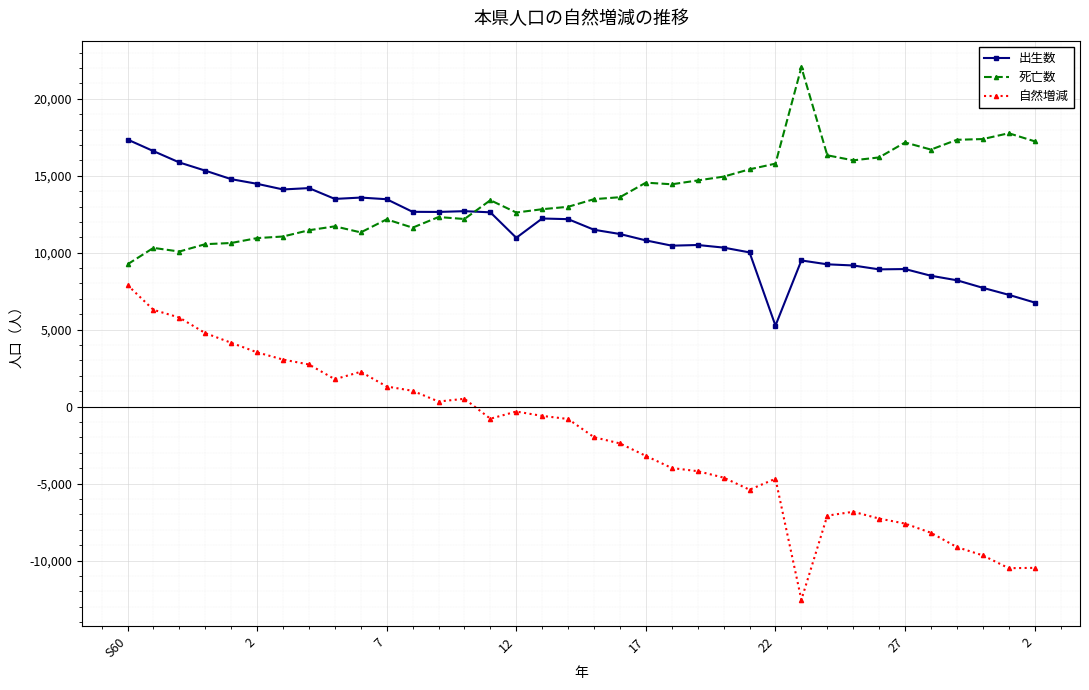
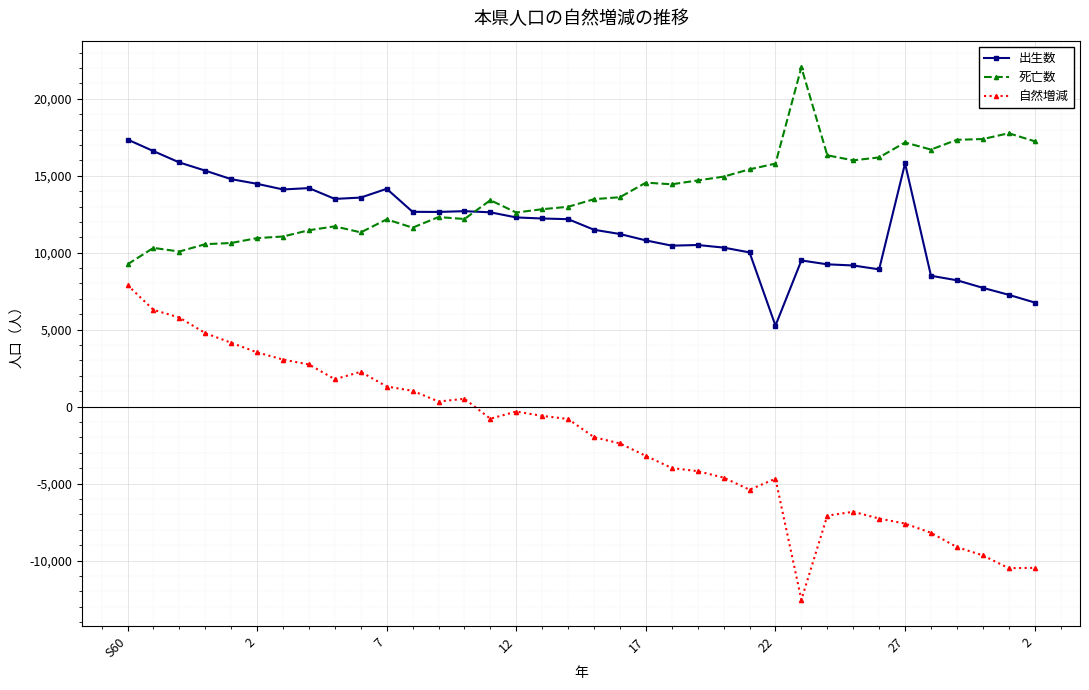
出生数, 7: 13,500 -> 14,200
出生数, 12: 11,000 -> 12,300
出生数, 27: 8,900 -> 15,800
